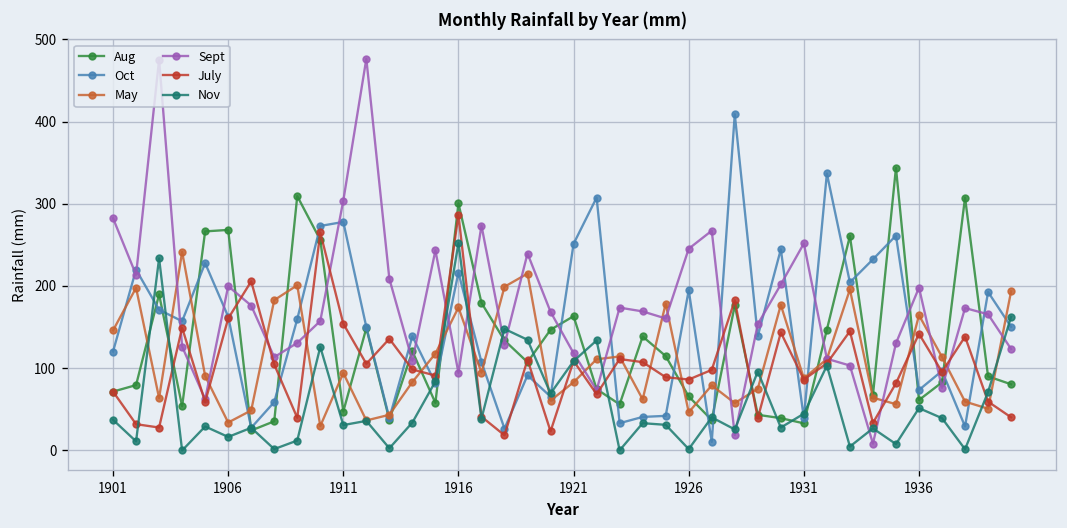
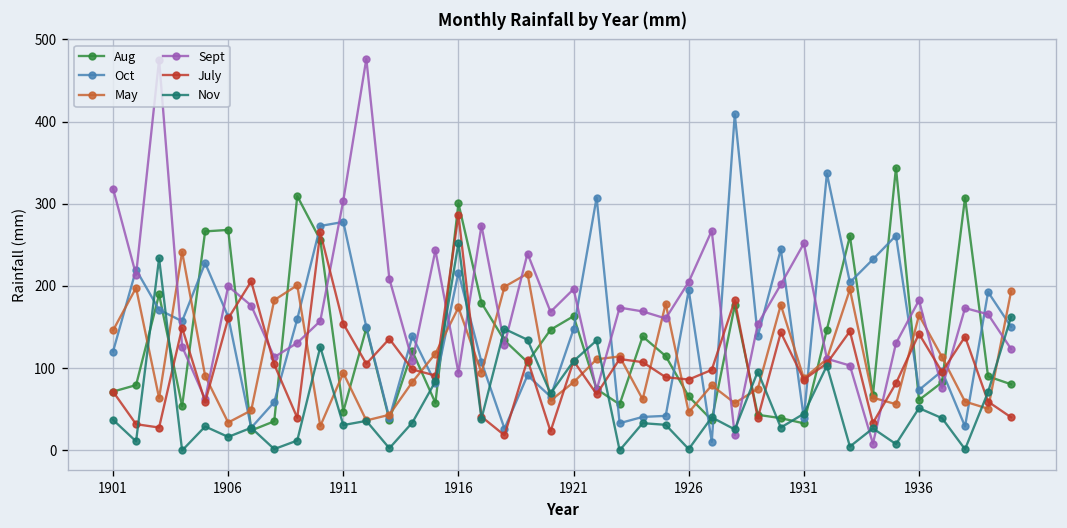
Sept, 1901: 280 -> 320
Oct, 1921: 250 -> 150
Sept, 1921: 120 -> 200
Sept, 1926: 250 -> 200
Sept, 1936: 200 -> 180
